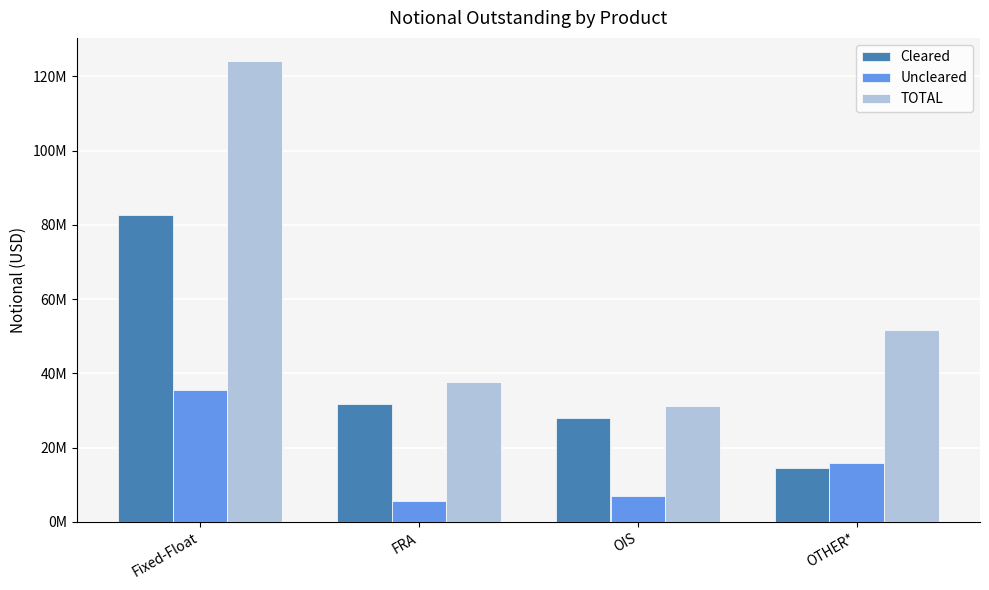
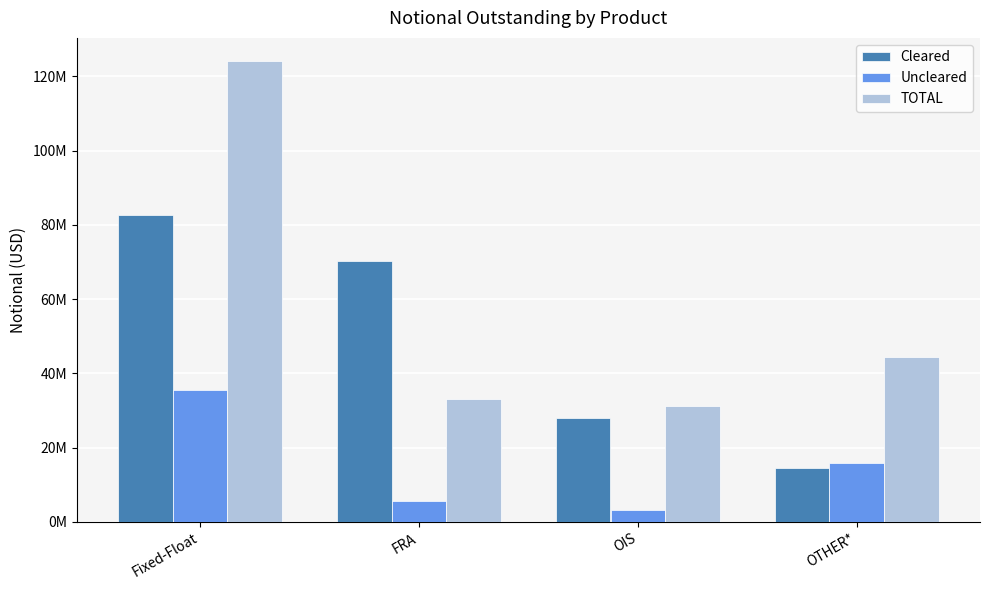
Cleared, FRA: 32000000 -> 70000000
TOTAL, FRA: 38000000 -> 33000000
Uncleared, OIS: 7000000 -> 3000000
TOTAL, OTHER*: 52000000 -> 44000000
